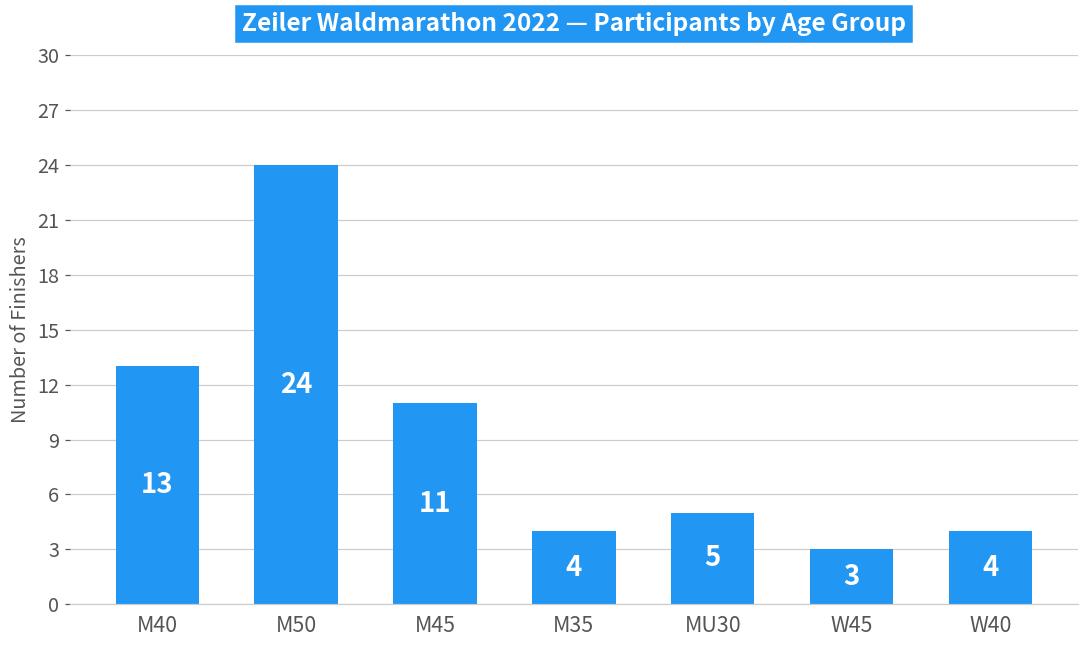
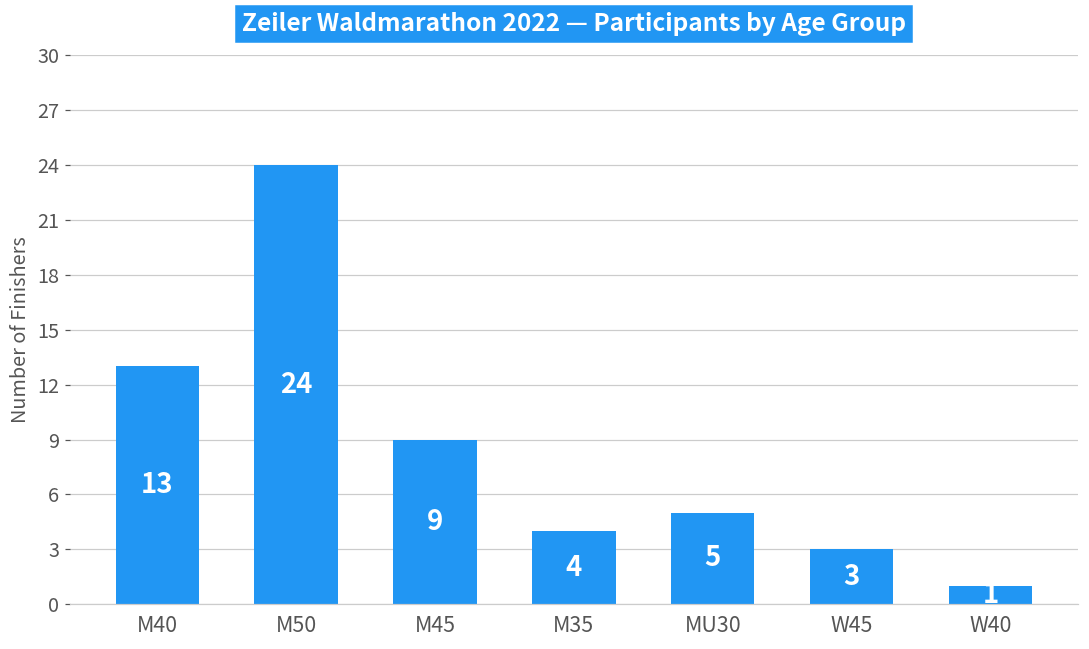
M45: 11 -> 9
W40: 4 -> 1
